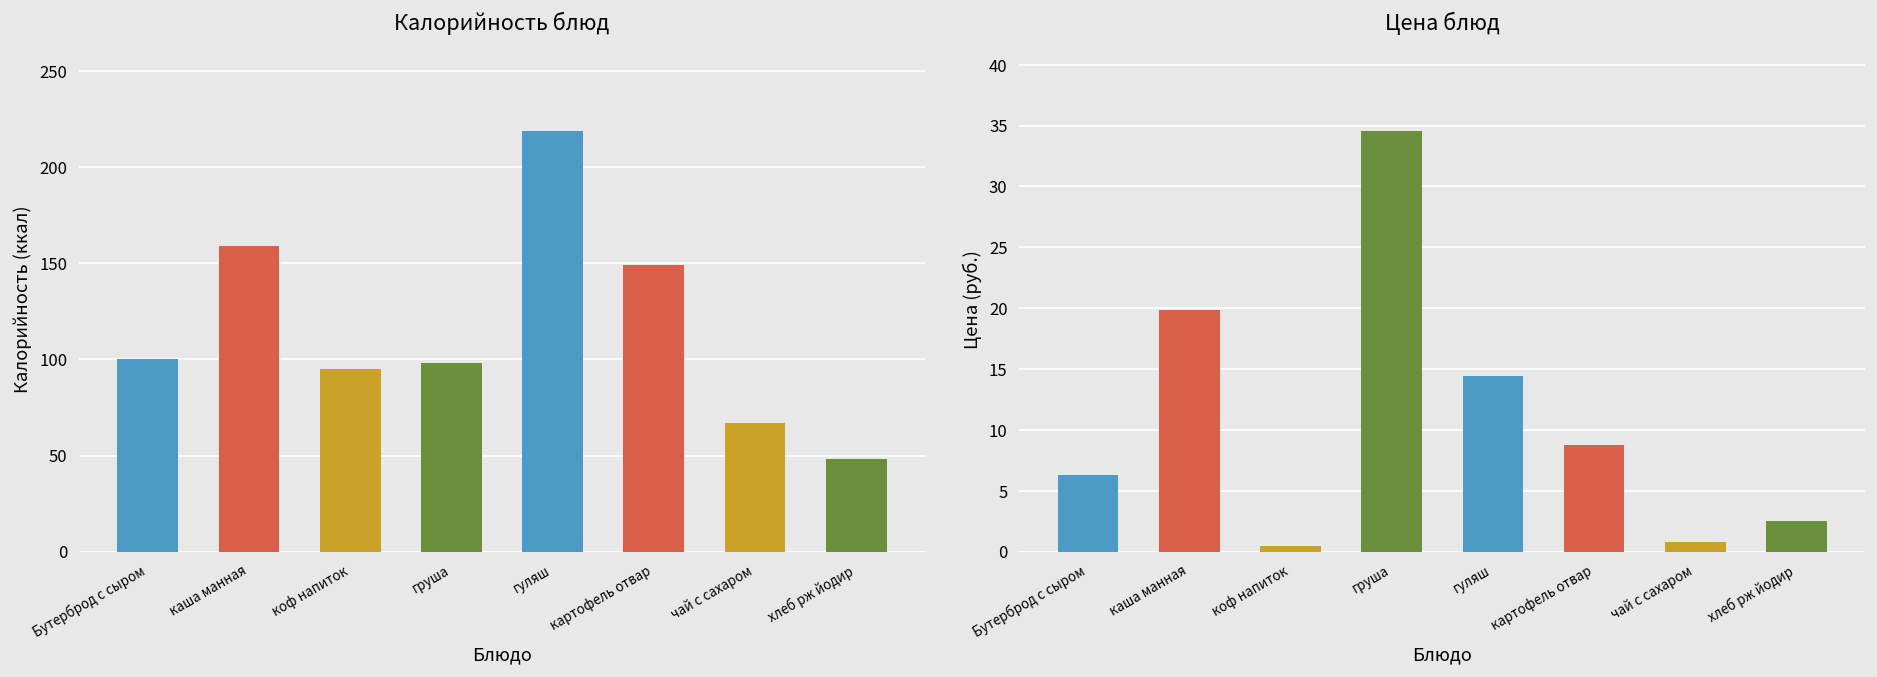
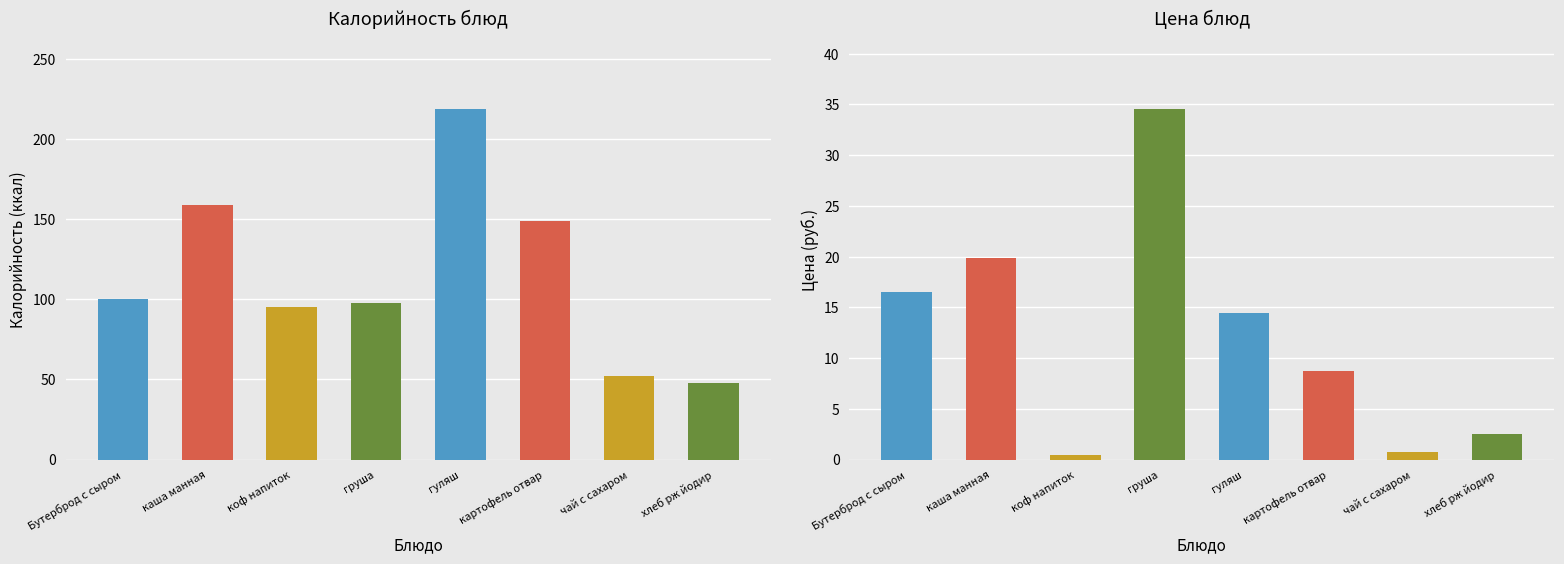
Калорийность блюд, чай с сахаром: 67 -> 52
Цена блюд, Бутерброд с сыром: 6.3 -> 16.5
